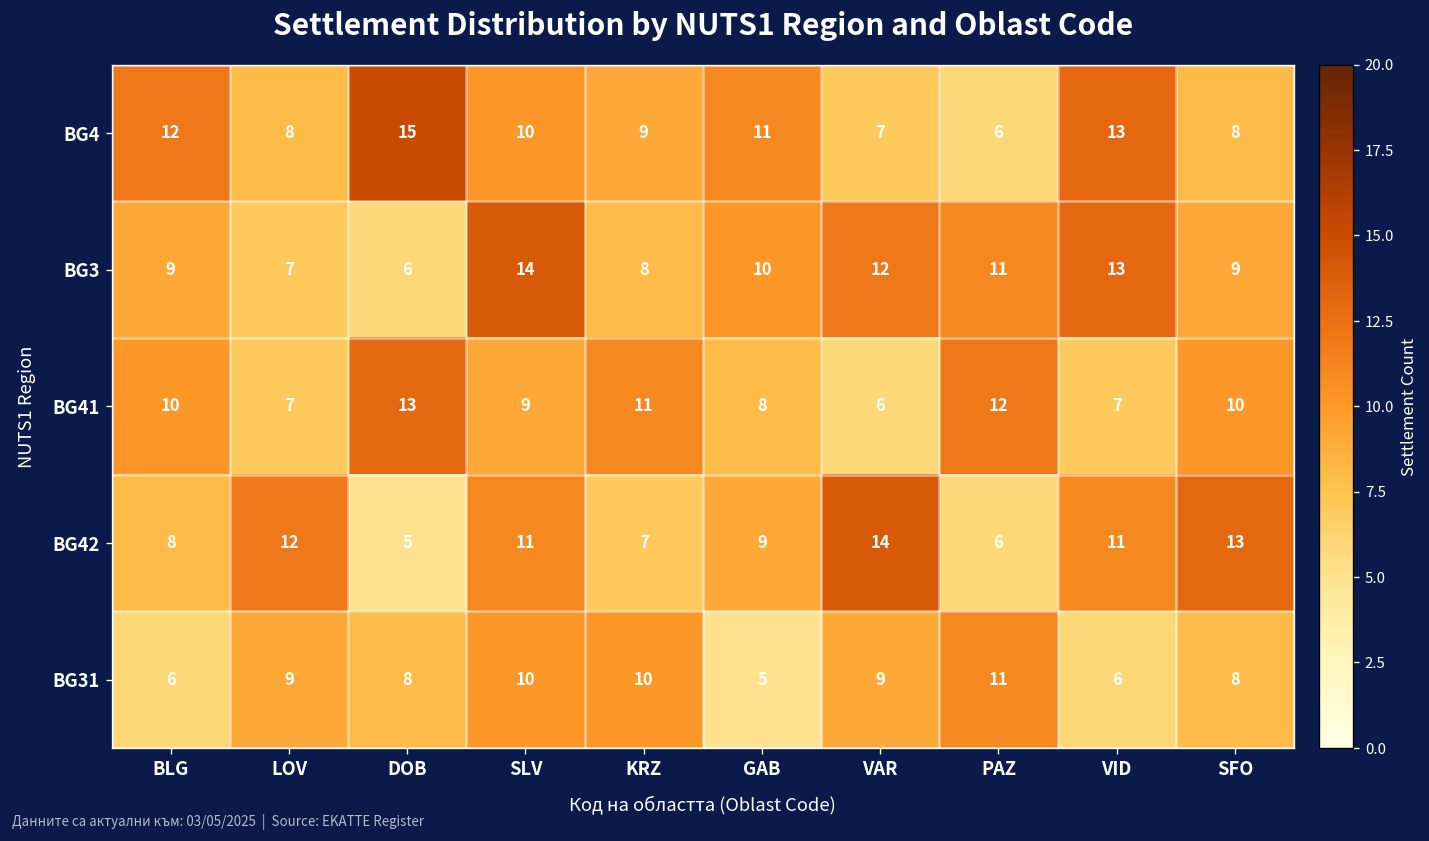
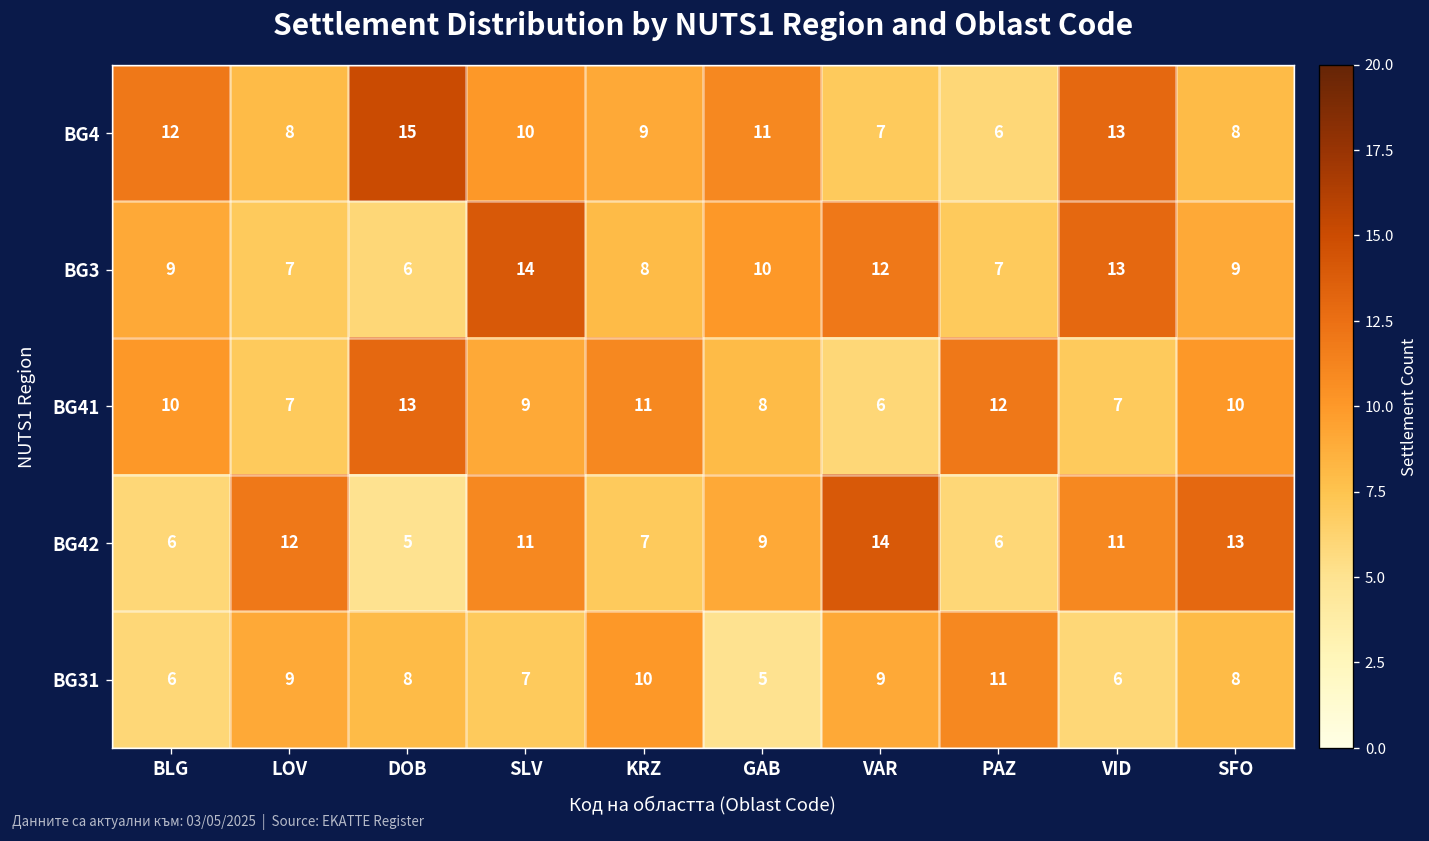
BG3, PAZ: 11 -> 7
BG42, BLG: 8 -> 6
BG31, SLV: 10 -> 7
